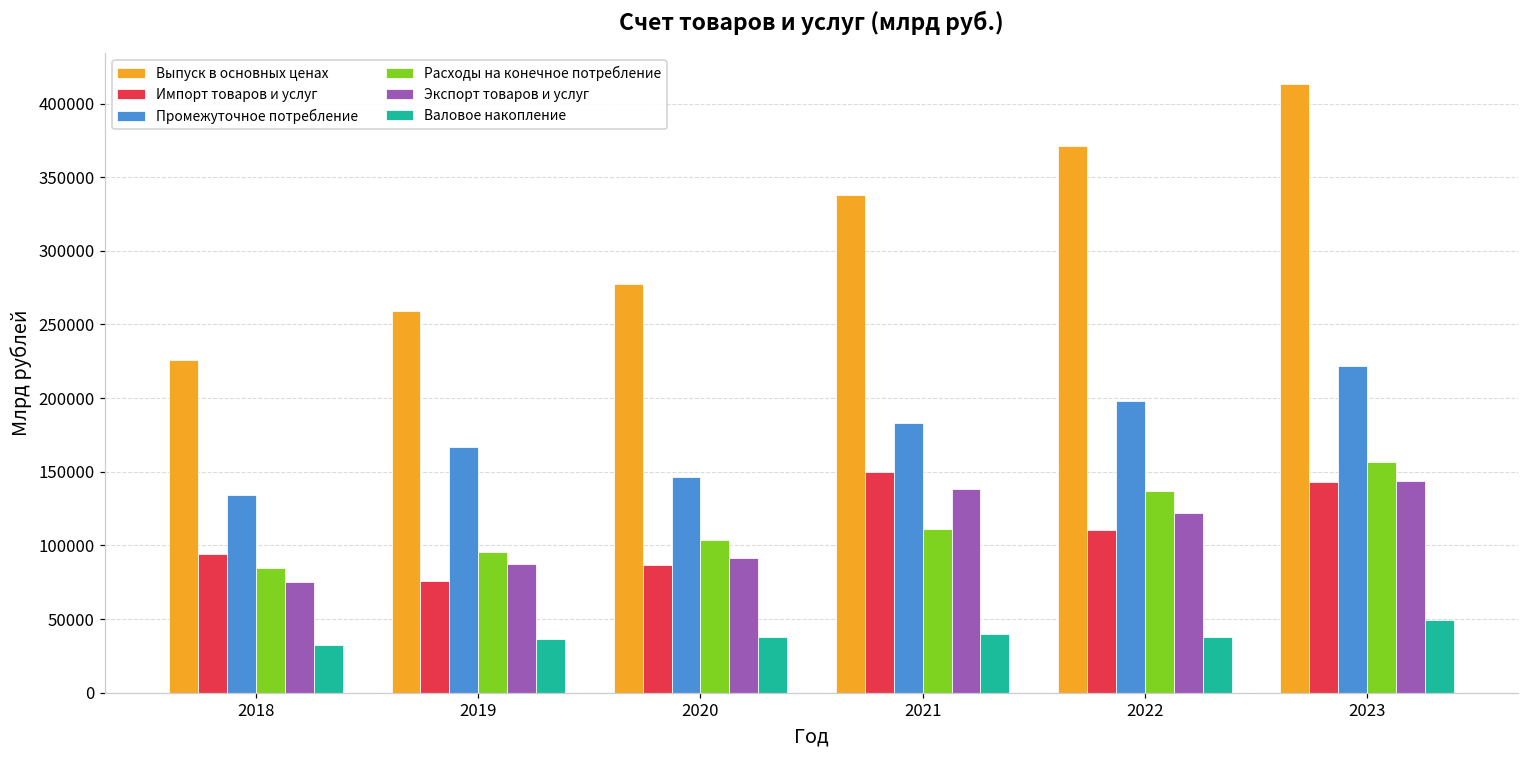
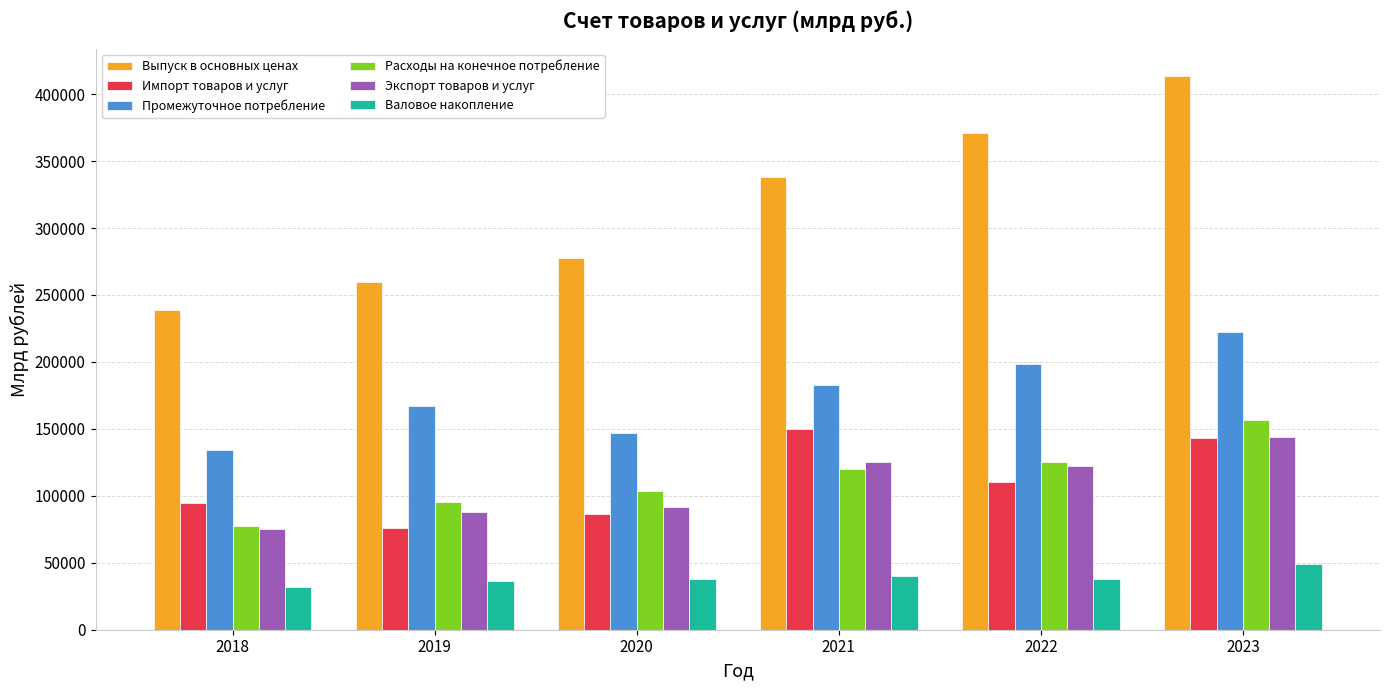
Выпуск в основных ценах, 2018: 226000 -> 239000
Расходы на конечное потребление, 2018: 85000 -> 77000
Расходы на конечное потребление, 2021: 111000 -> 120000
Экспорт товаров и услуг, 2021: 138000 -> 125000
Расходы на конечное потребление, 2022: 137000 -> 125000
